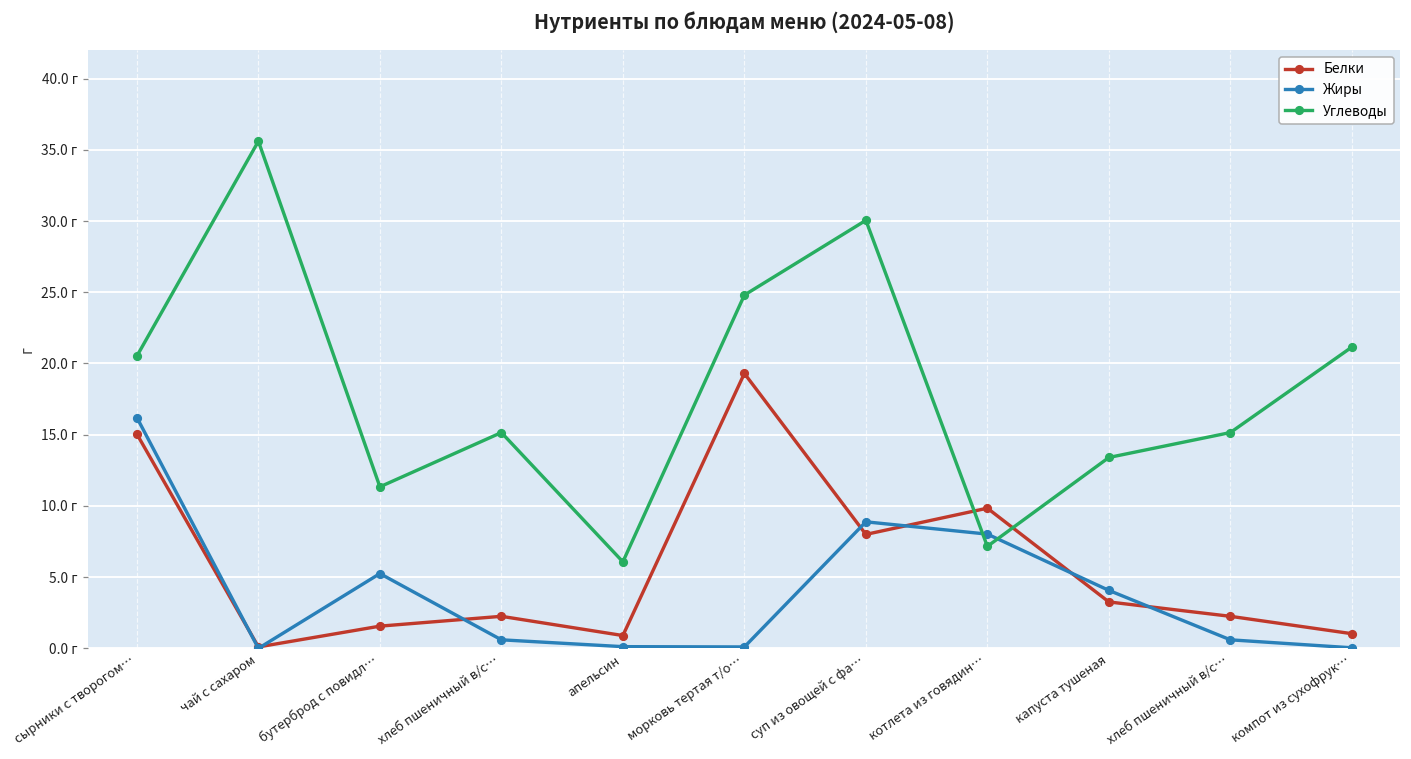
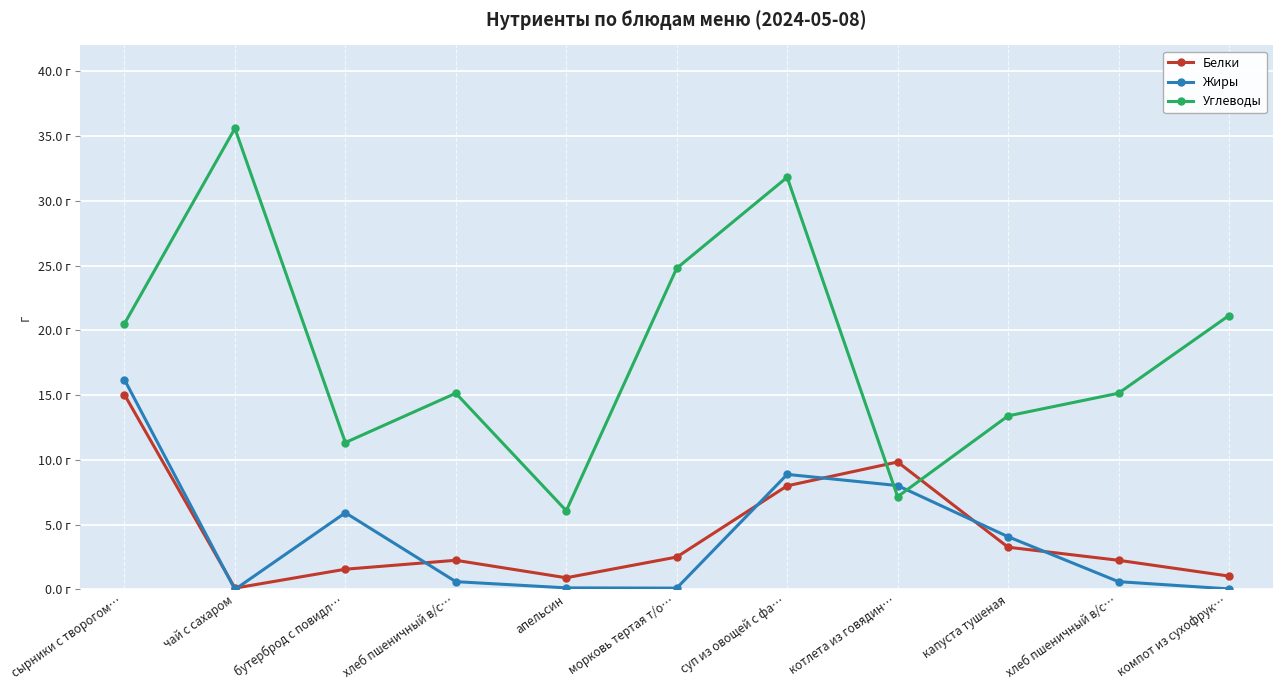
Жиры, бутерброд с повидл…: 5.3 г -> 5.9 г
Белки, морковь тертая т/о…: 19.3 г -> 2.5 г
Углеводы, суп из овощей с фа…: 30.0 г -> 31.8 г
